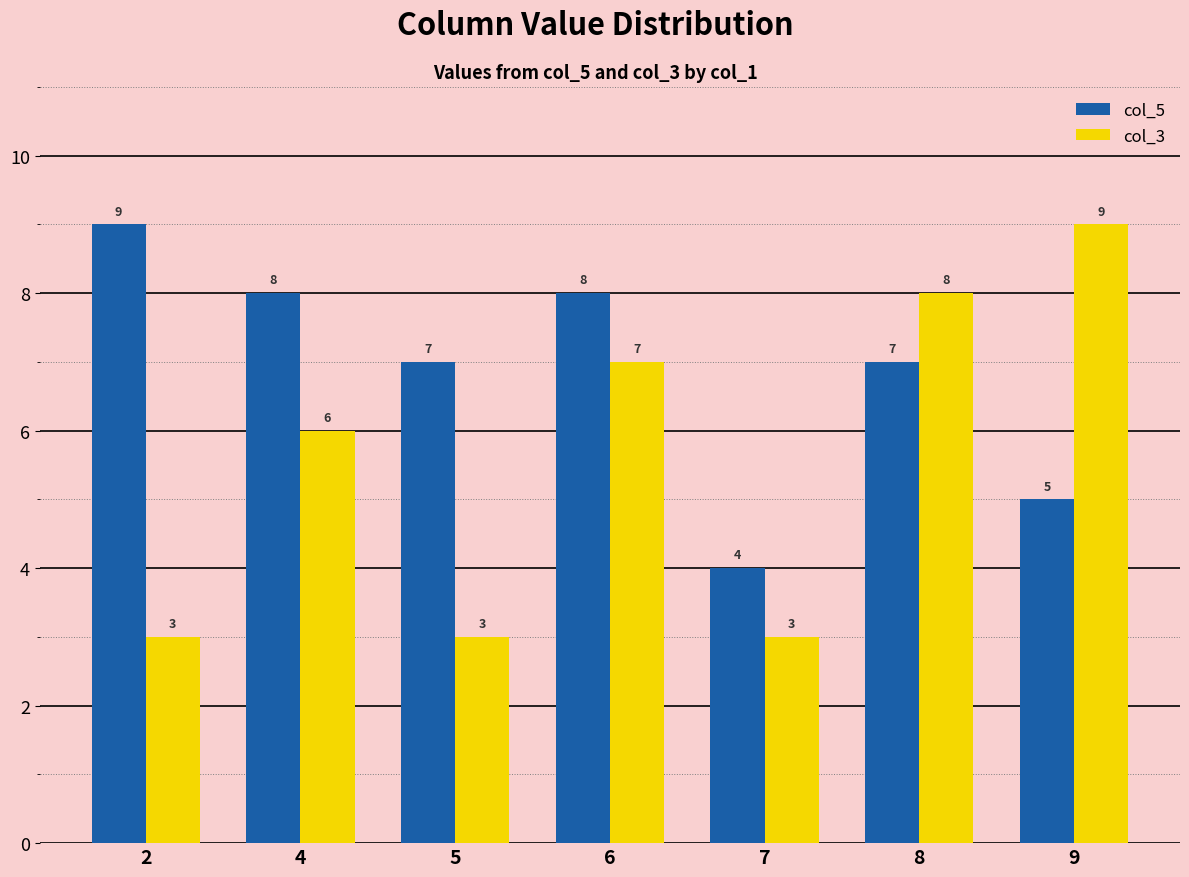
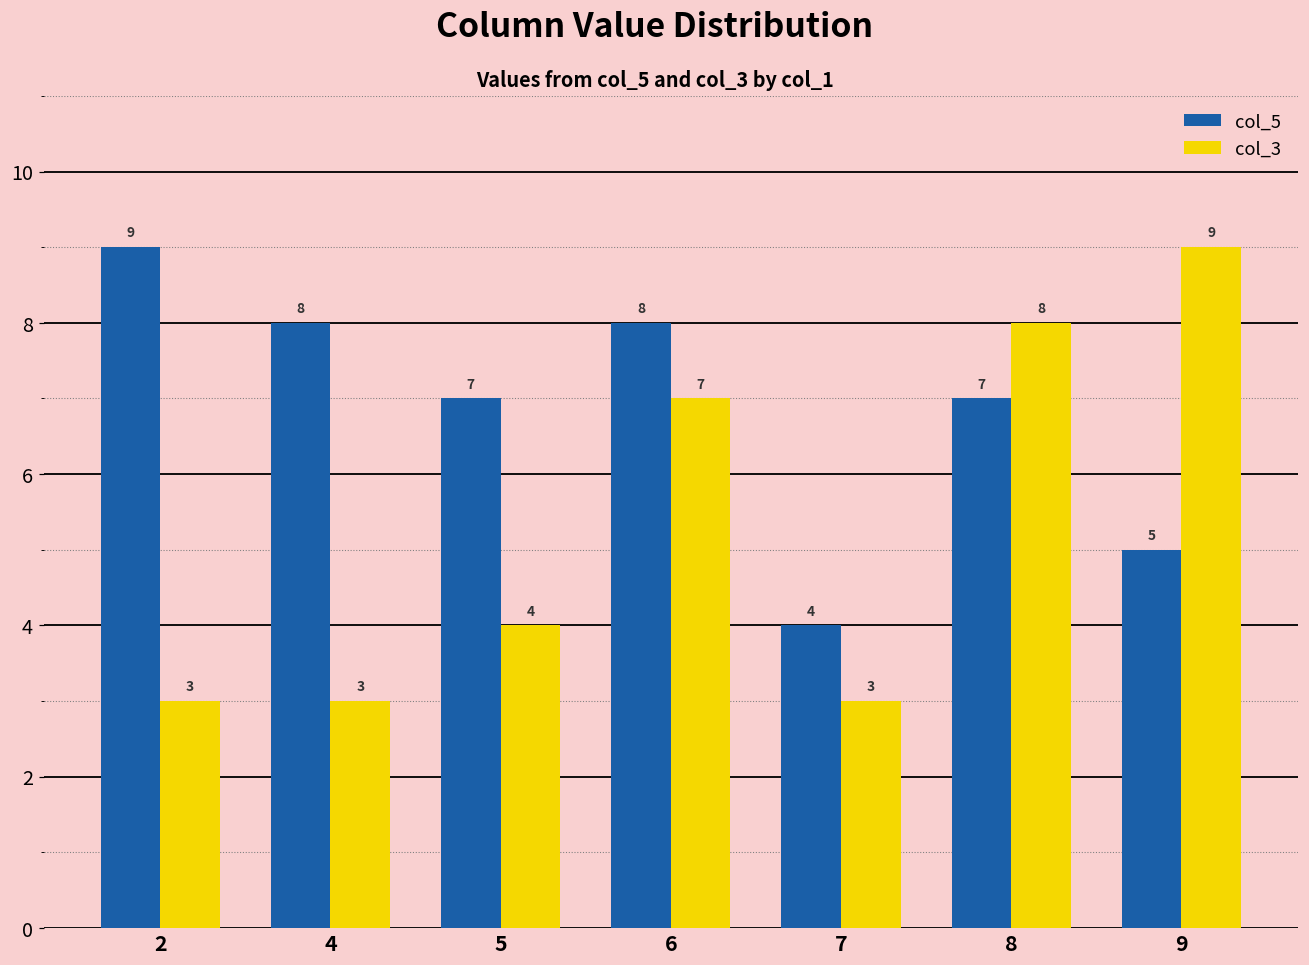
col_3, 4: 6 -> 3
col_3, 5: 3 -> 4
